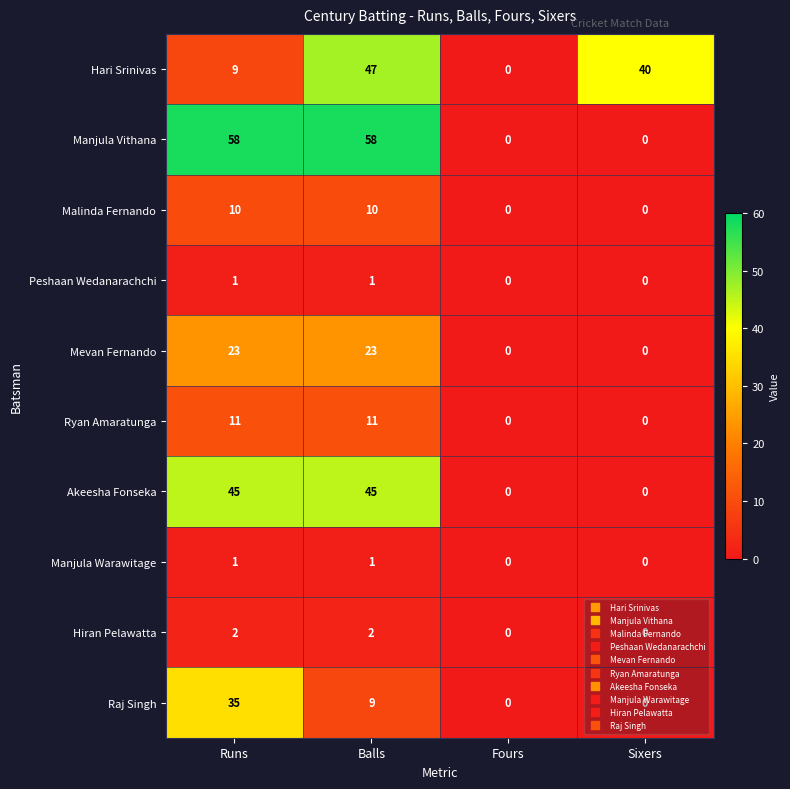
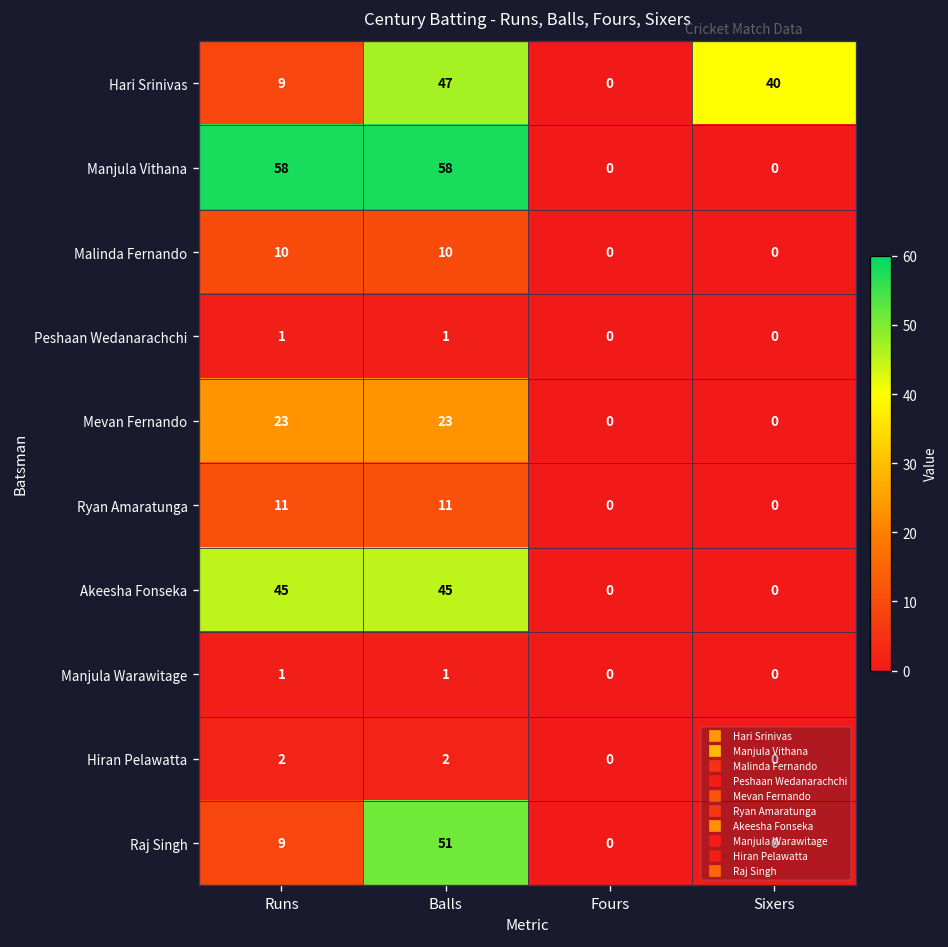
Raj Singh, Runs: 35 -> 9
Raj Singh, Balls: 9 -> 51
